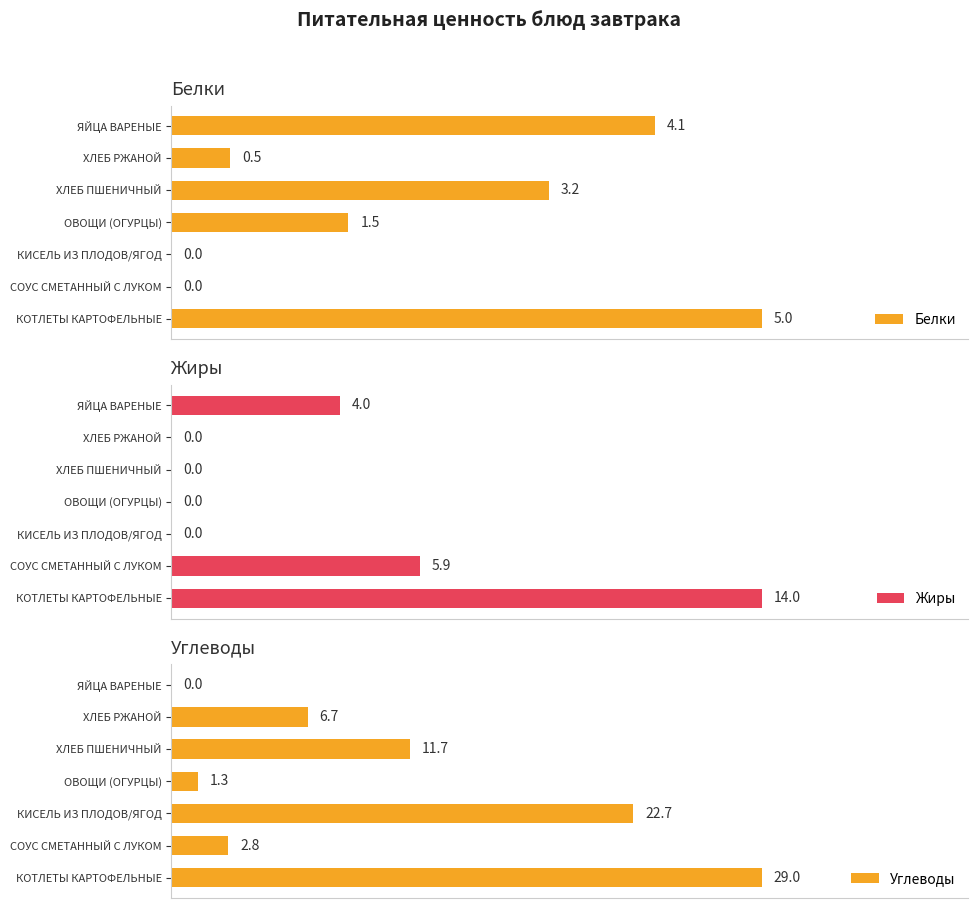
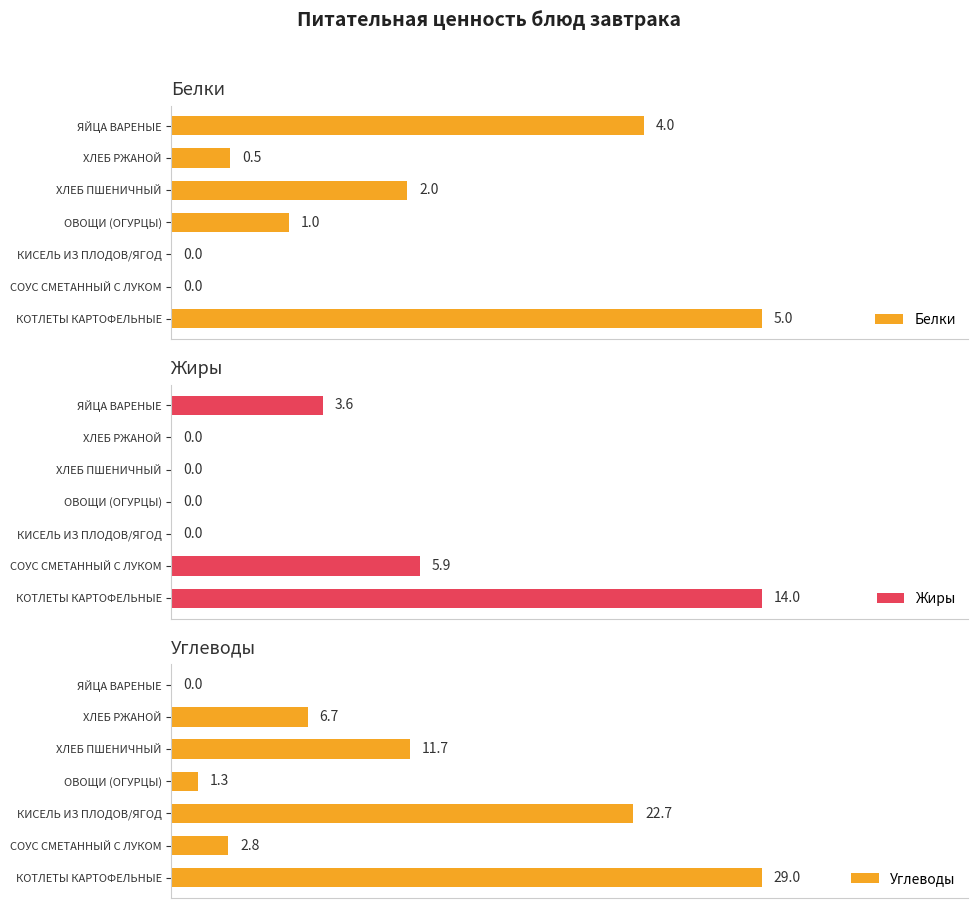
Белки, ЯЙЦА ВАРЕНЫЕ: 4.1 -> 4.0
Белки, ХЛЕБ ПШЕНИЧНЫЙ: 3.2 -> 2.0
Белки, ОВОЩИ (ОГУРЦЫ): 1.5 -> 1.0
Жиры, ЯЙЦА ВАРЕНЫЕ: 4.0 -> 3.6
